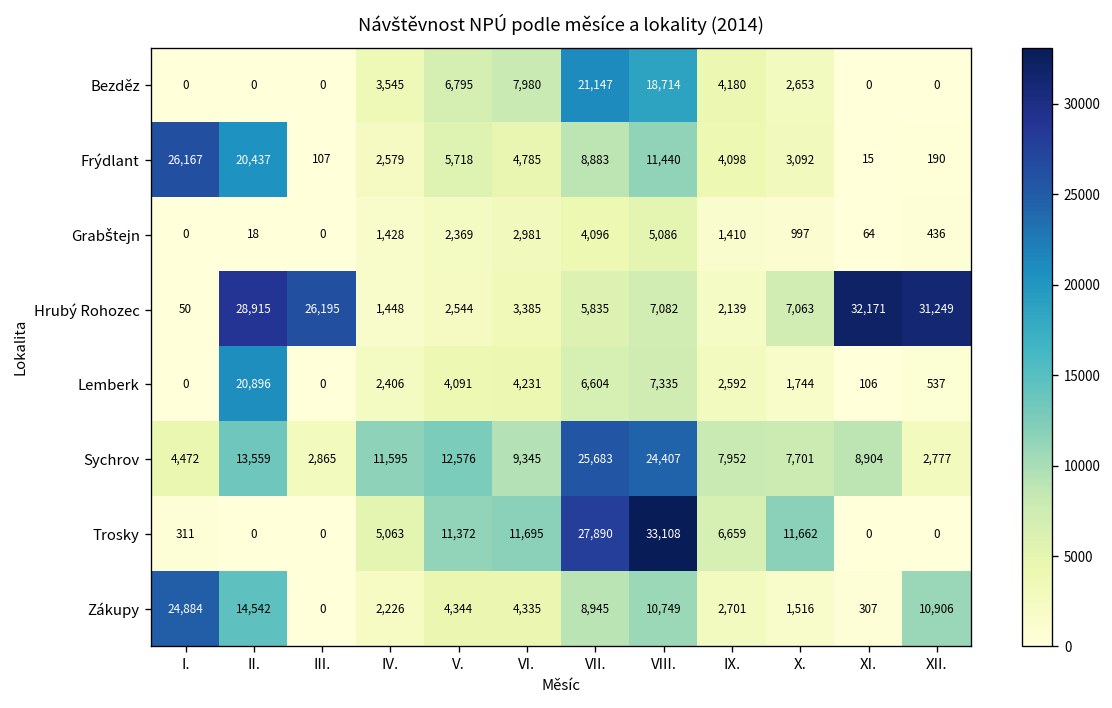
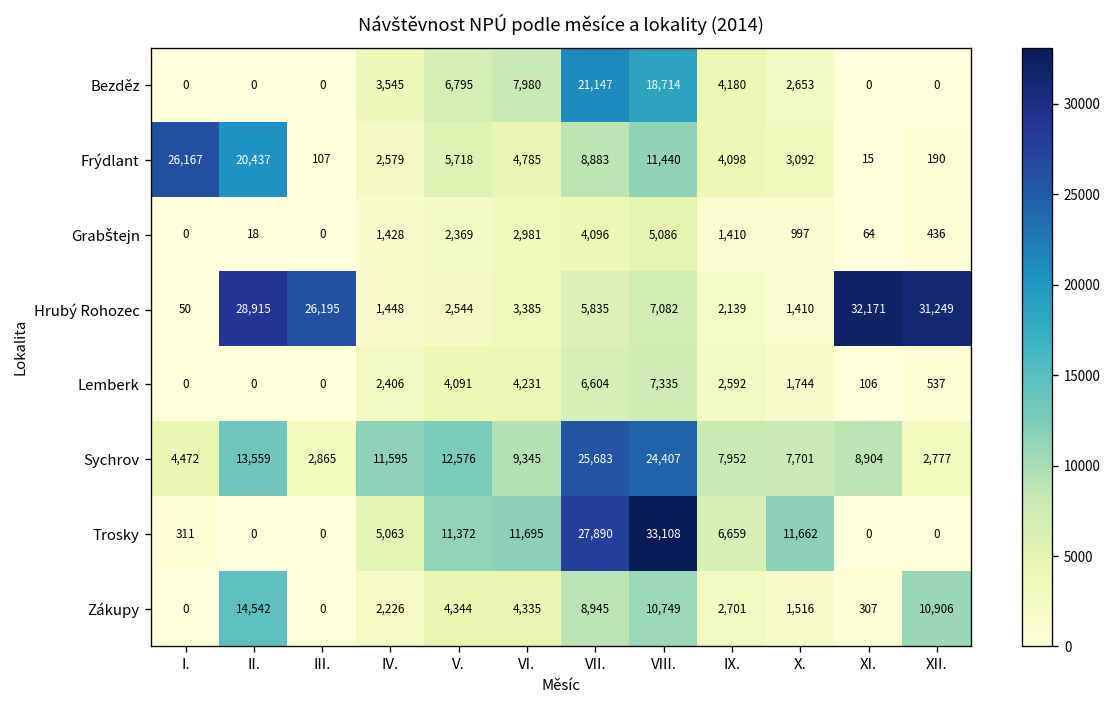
Hrubý Rohozec, X.: 7,063 -> 1,410
Lemberk, II.: 20,896 -> 0
Zákupy, I.: 24,884 -> 0
